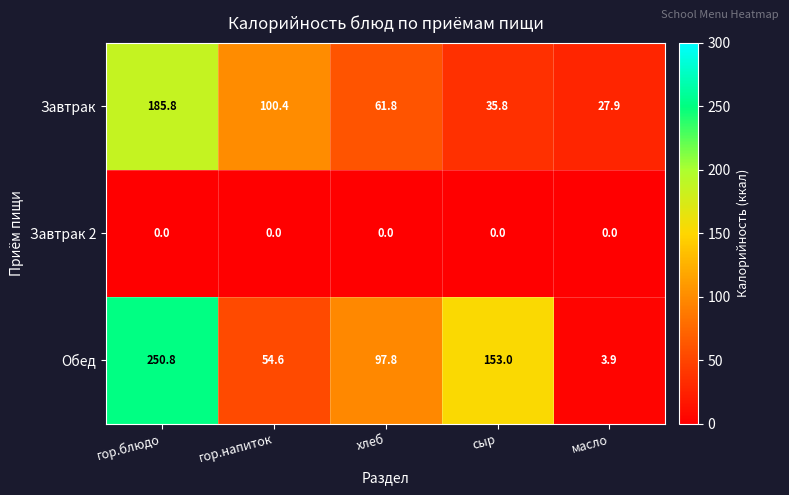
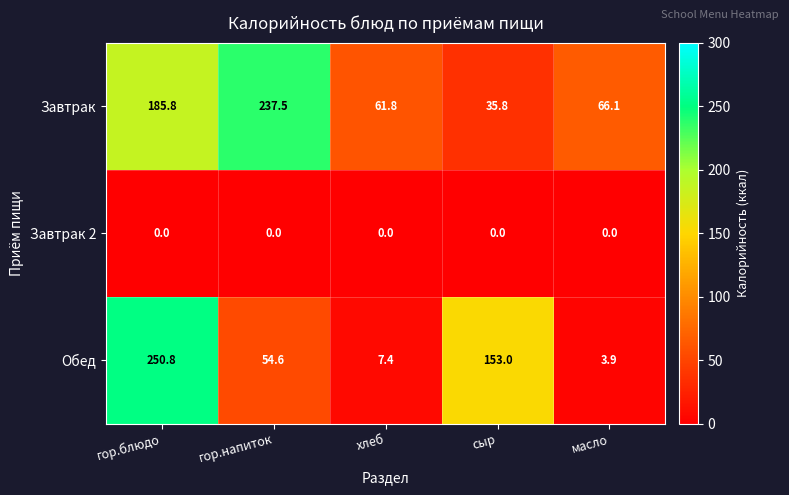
Завтрак, гор.напиток: 100.4 -> 237.5
Завтрак, масло: 27.9 -> 66.1
Обед, хлеб: 97.8 -> 7.4
